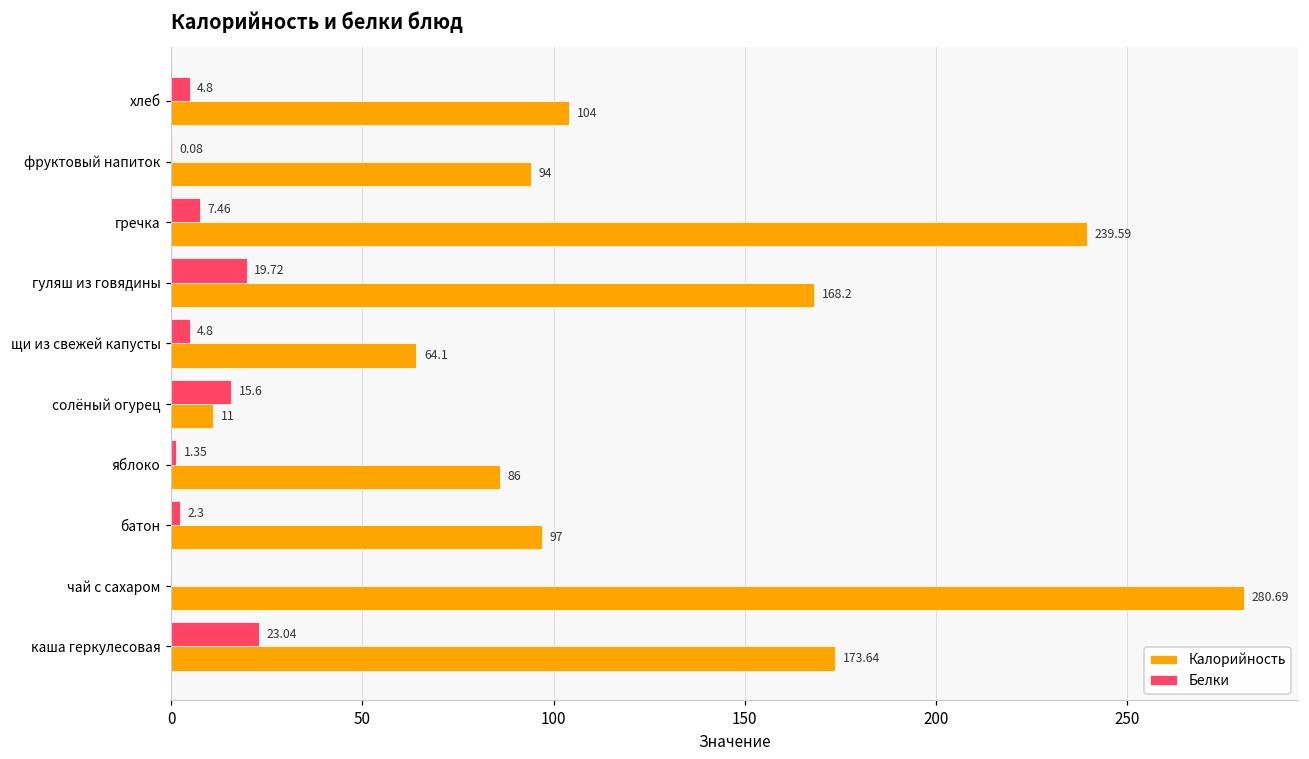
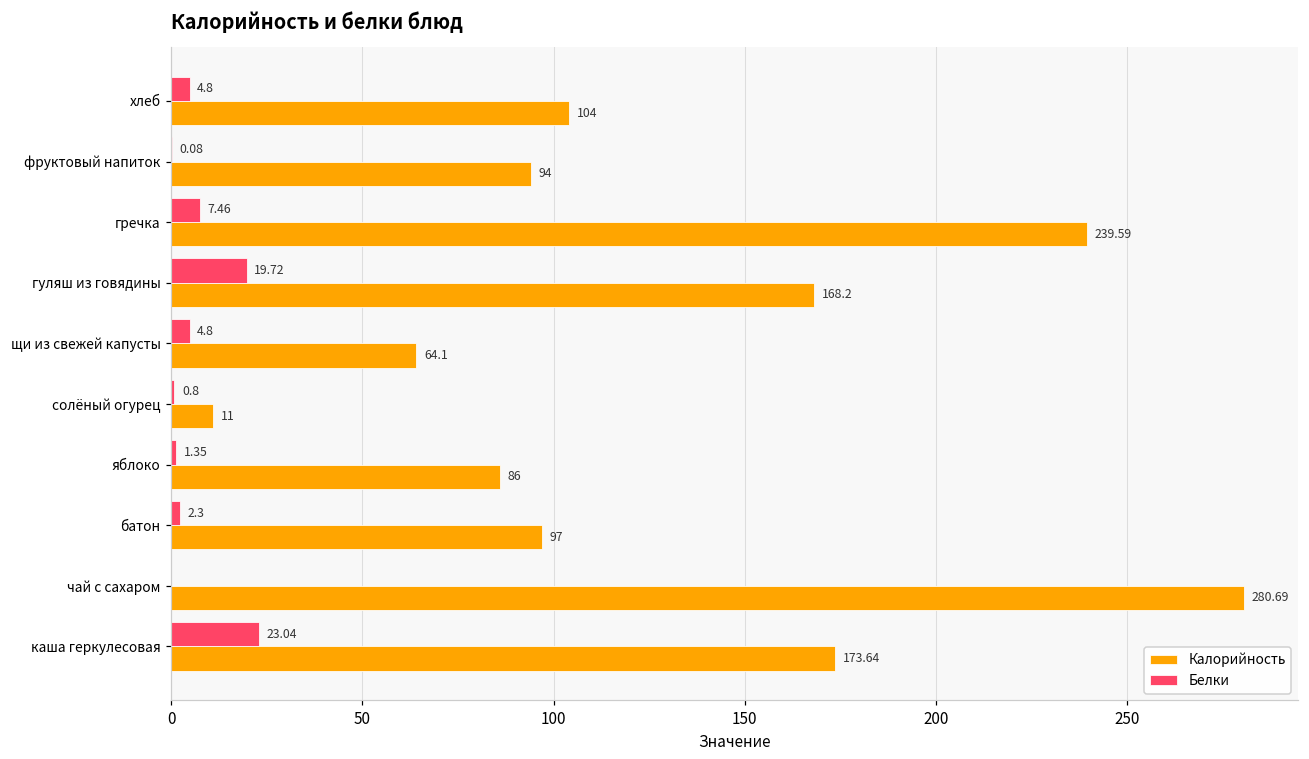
Белки, солёный огурец: 15.6 -> 0.8
